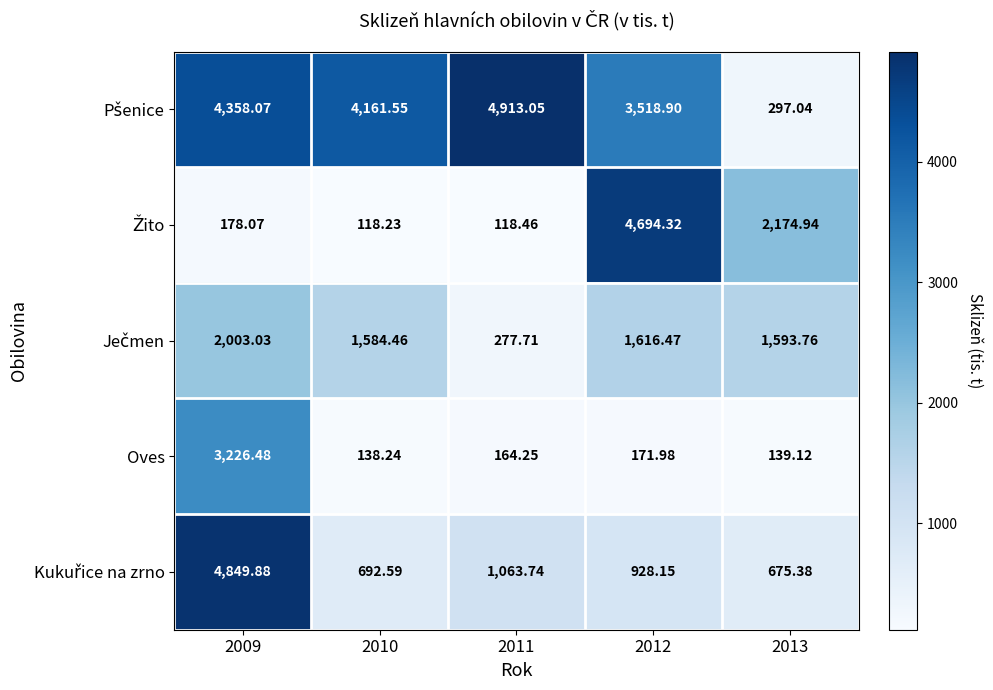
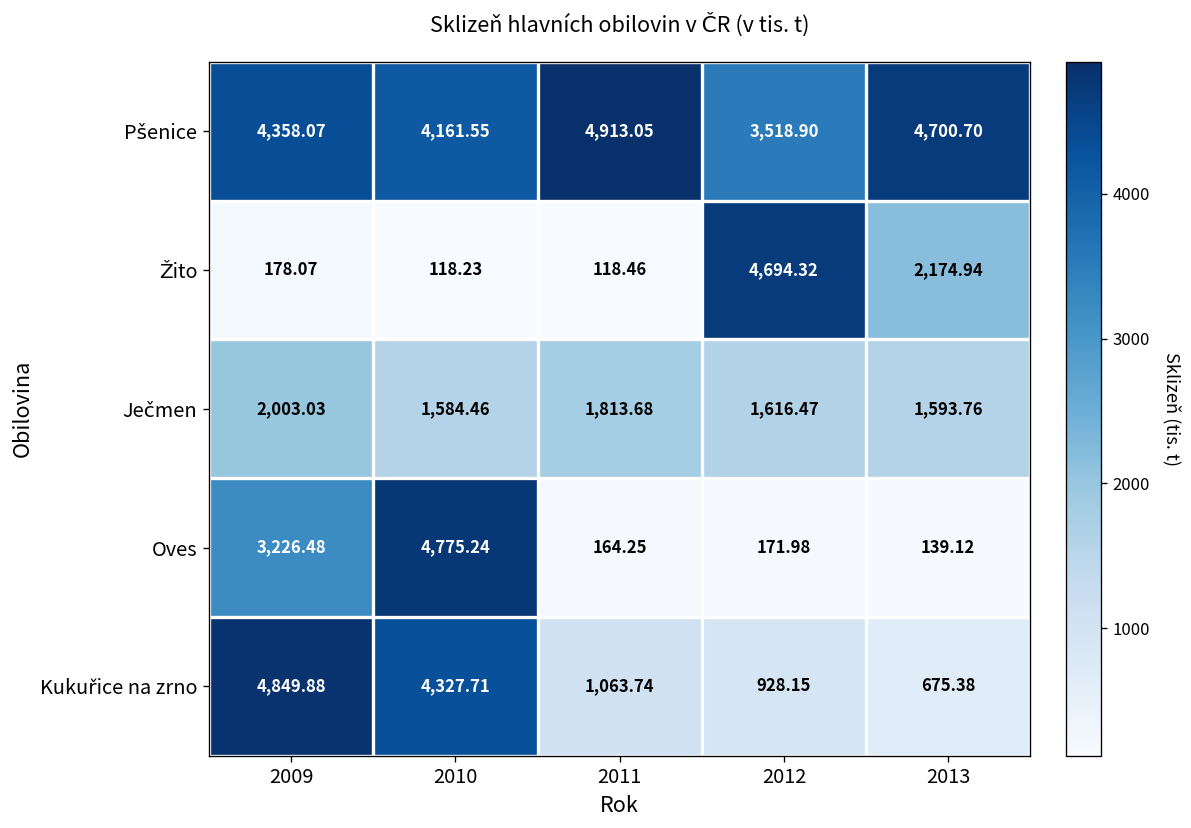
Pšenice, 2013: 297.04 -> 4,700.70
Ječmen, 2011: 277.71 -> 1,813.68
Oves, 2010: 138.24 -> 4,775.24
Kukuřice na zrno, 2010: 692.59 -> 4,327.71
